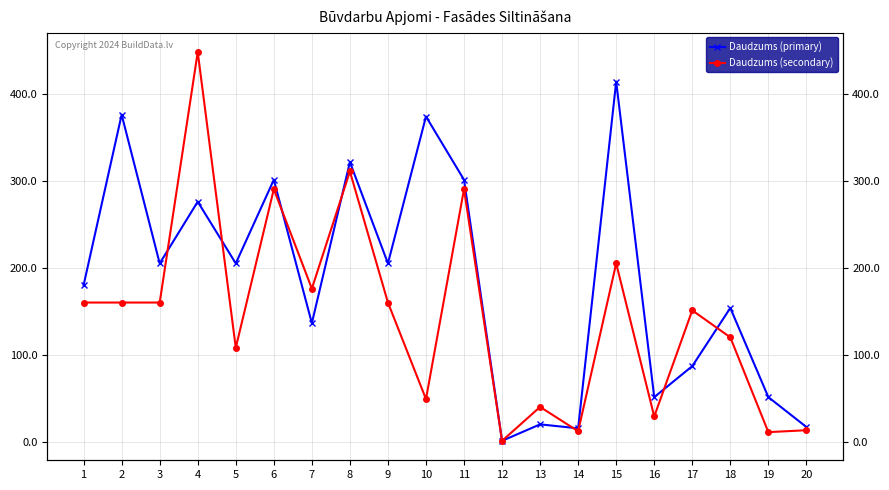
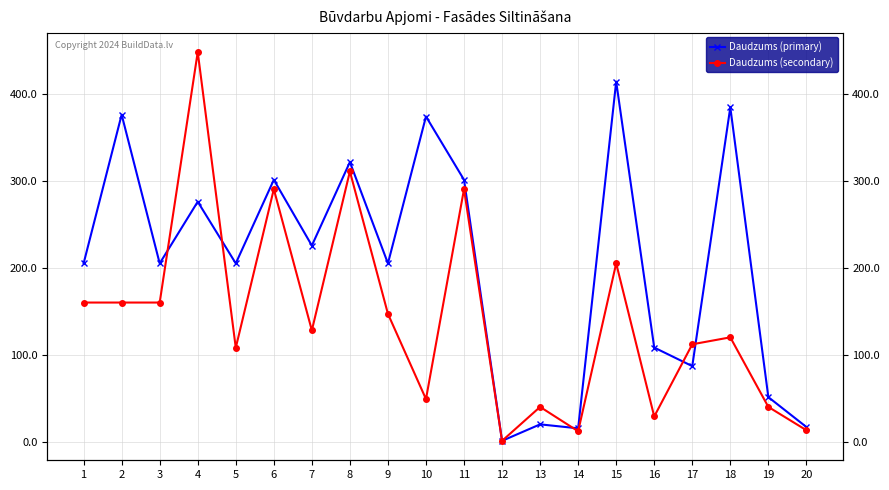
Daudzums (primary), 1: 180 -> 210
Daudzums (primary), 7: 140 -> 230
Daudzums (secondary), 7: 180 -> 130
Daudzums (secondary), 9: 160 -> 150
Daudzums (primary), 16: 50 -> 110
Daudzums (secondary), 17: 150 -> 110
Daudzums (primary), 18: 150 -> 380
Daudzums (secondary), 19: 10 -> 40
